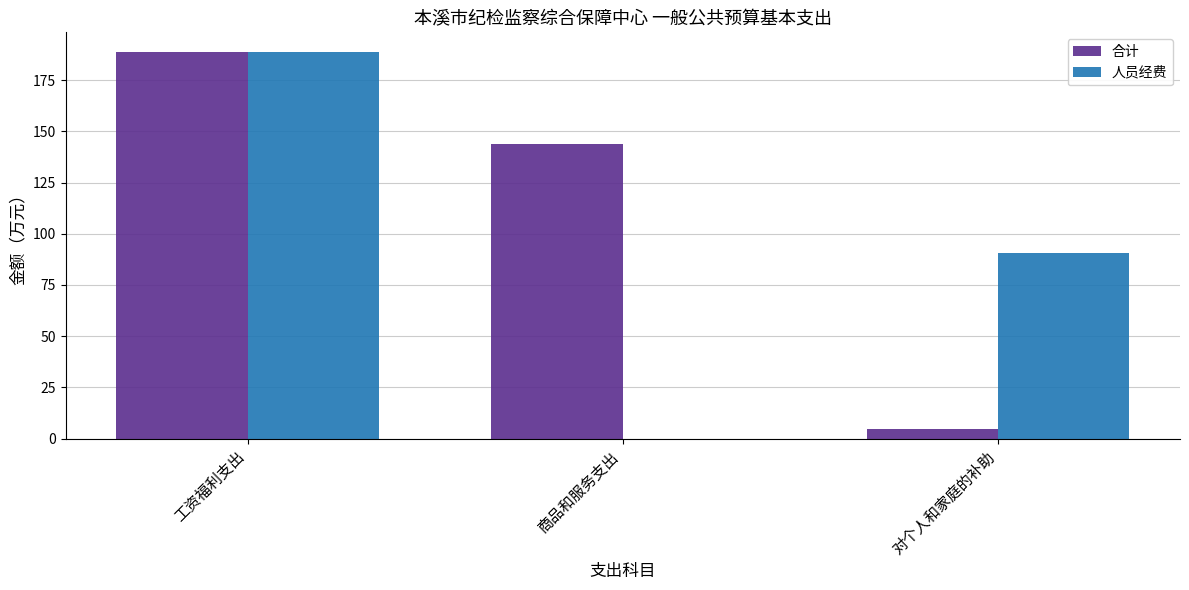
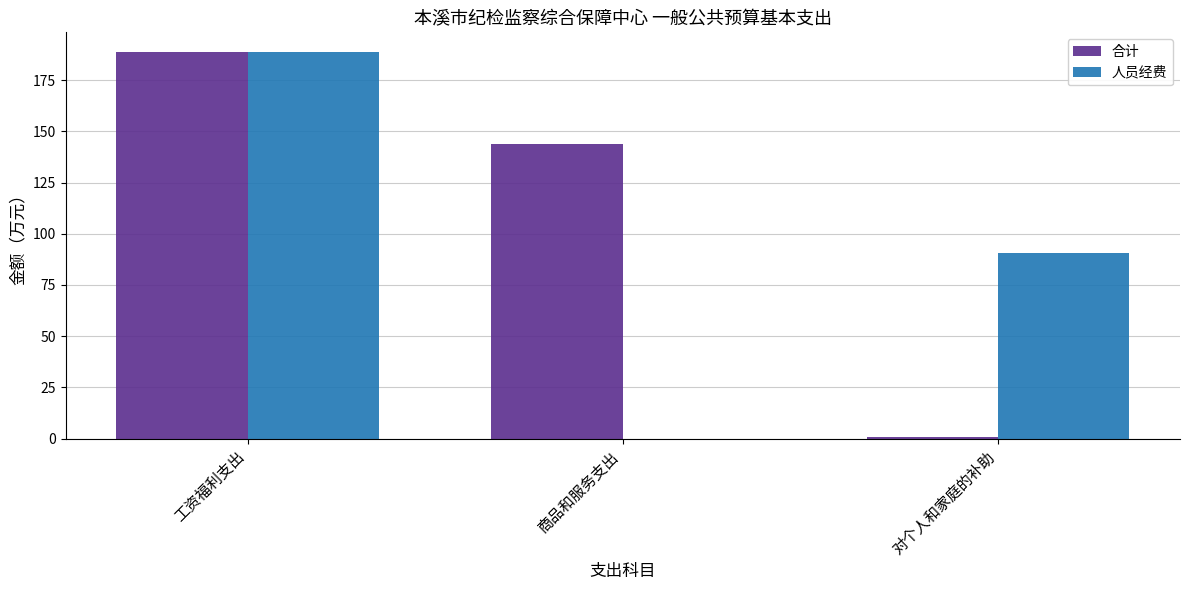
合计, 对个人和家庭的补助: 5 -> 1
